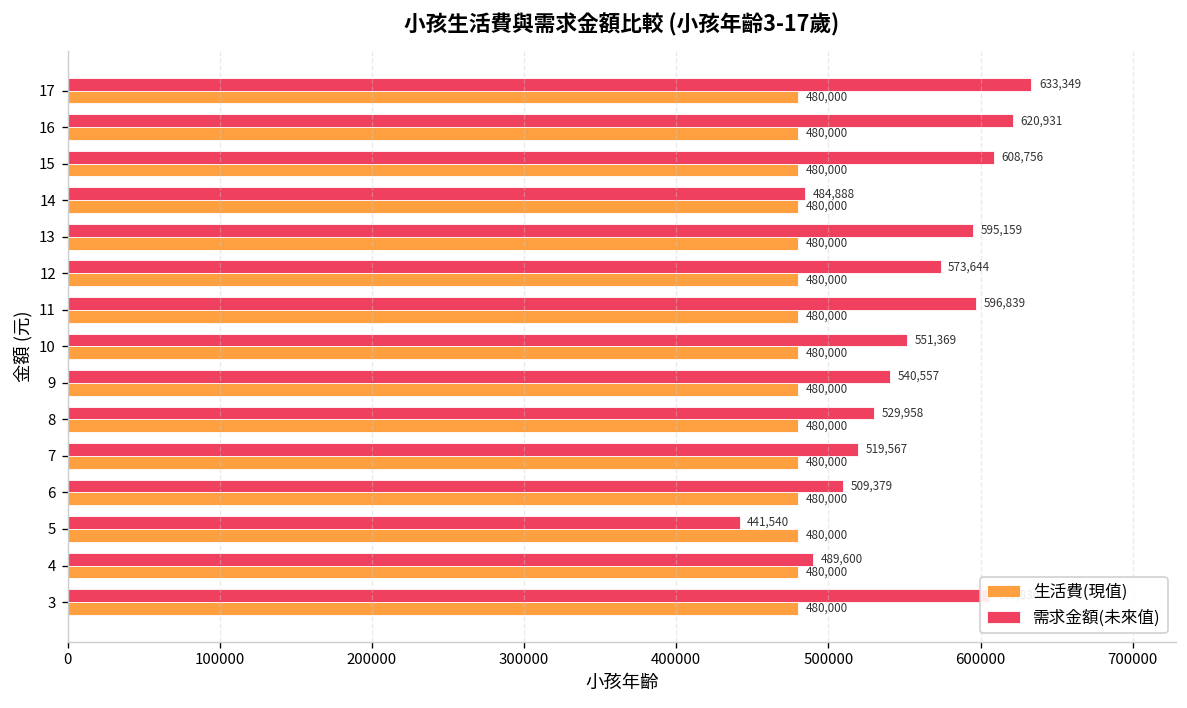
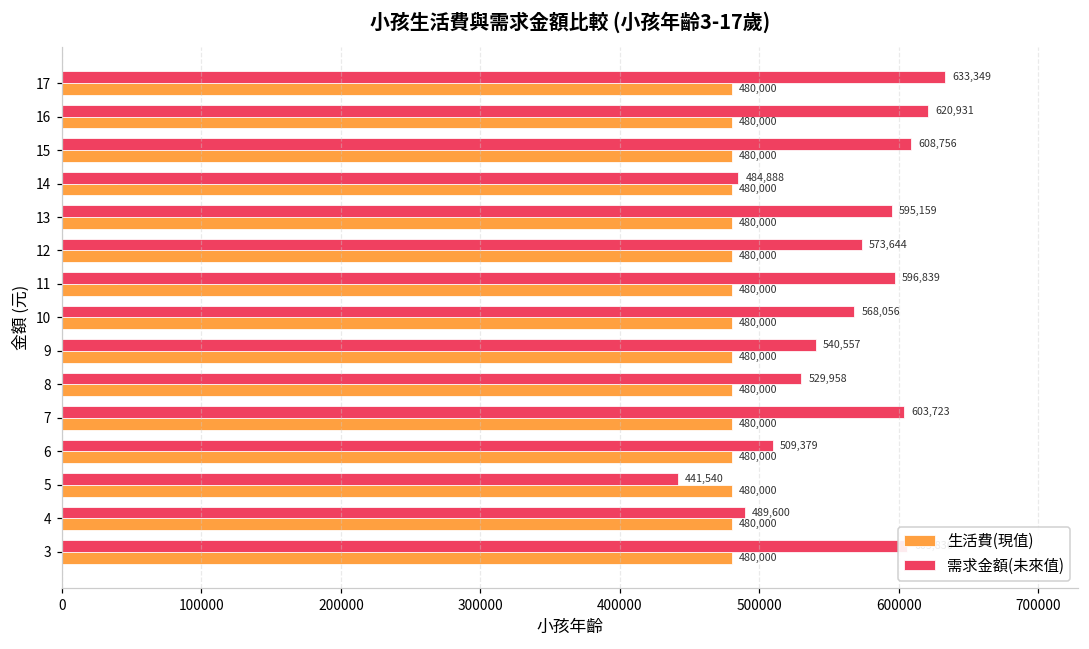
需求金額(未來值), 10: 551,369 -> 568,056
需求金額(未來值), 7: 519,567 -> 603,723
